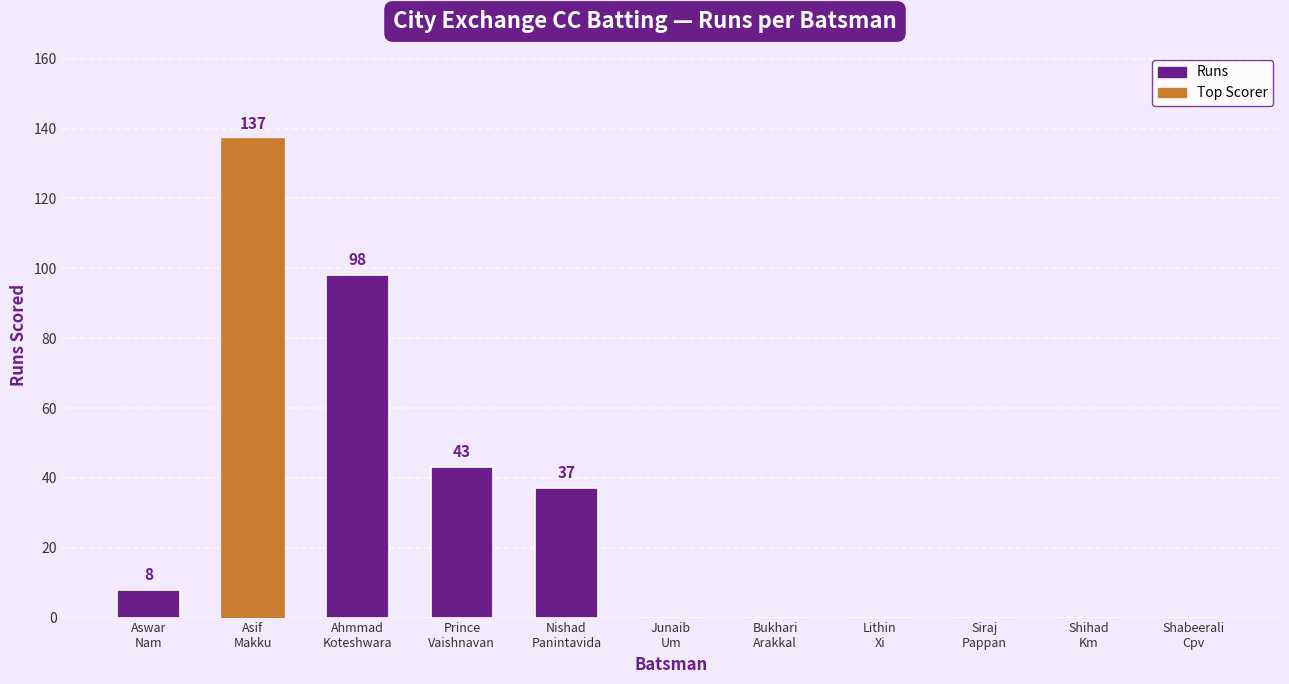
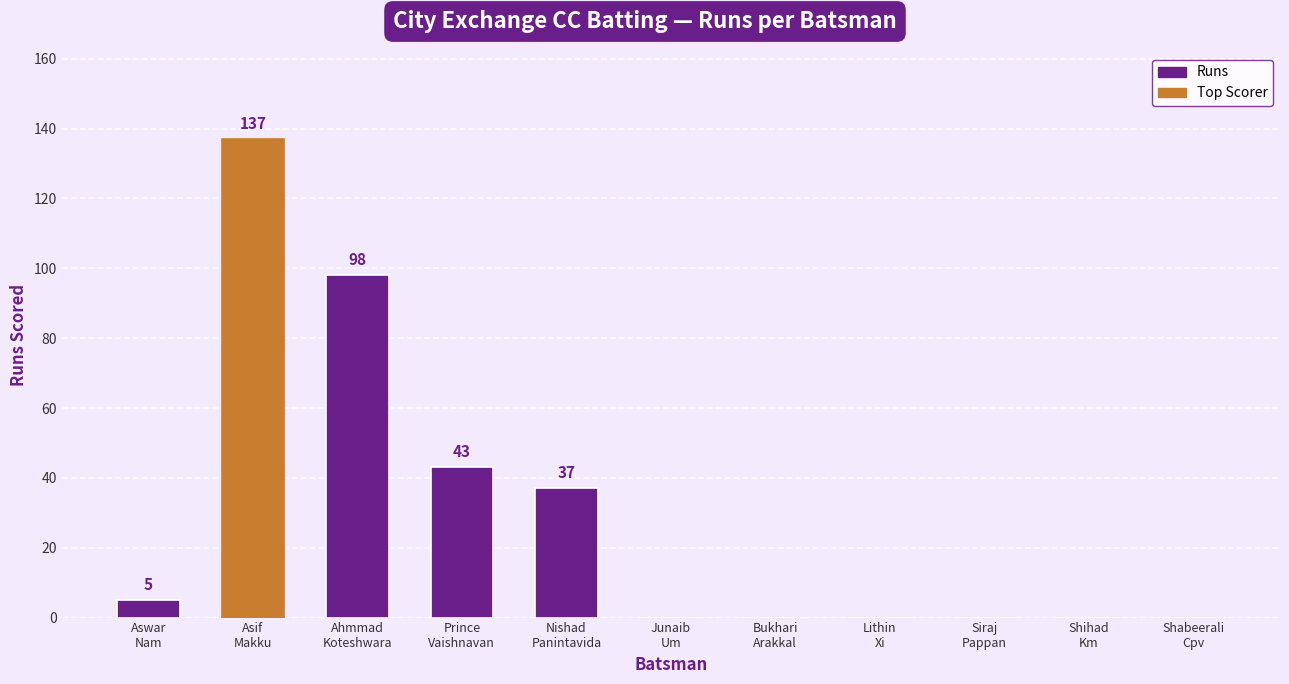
Aswar Nam: 8 -> 5
